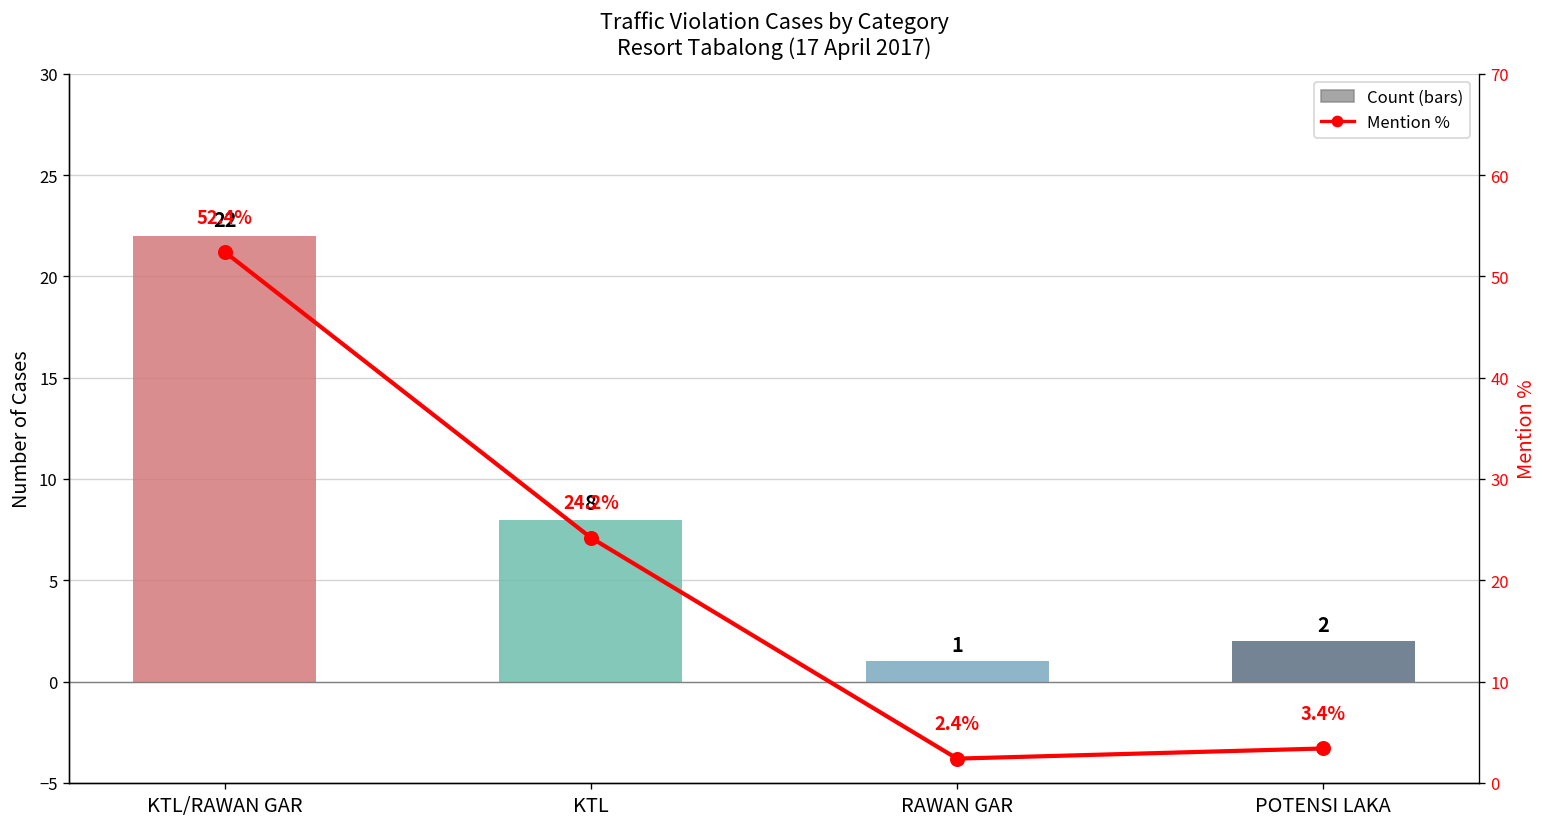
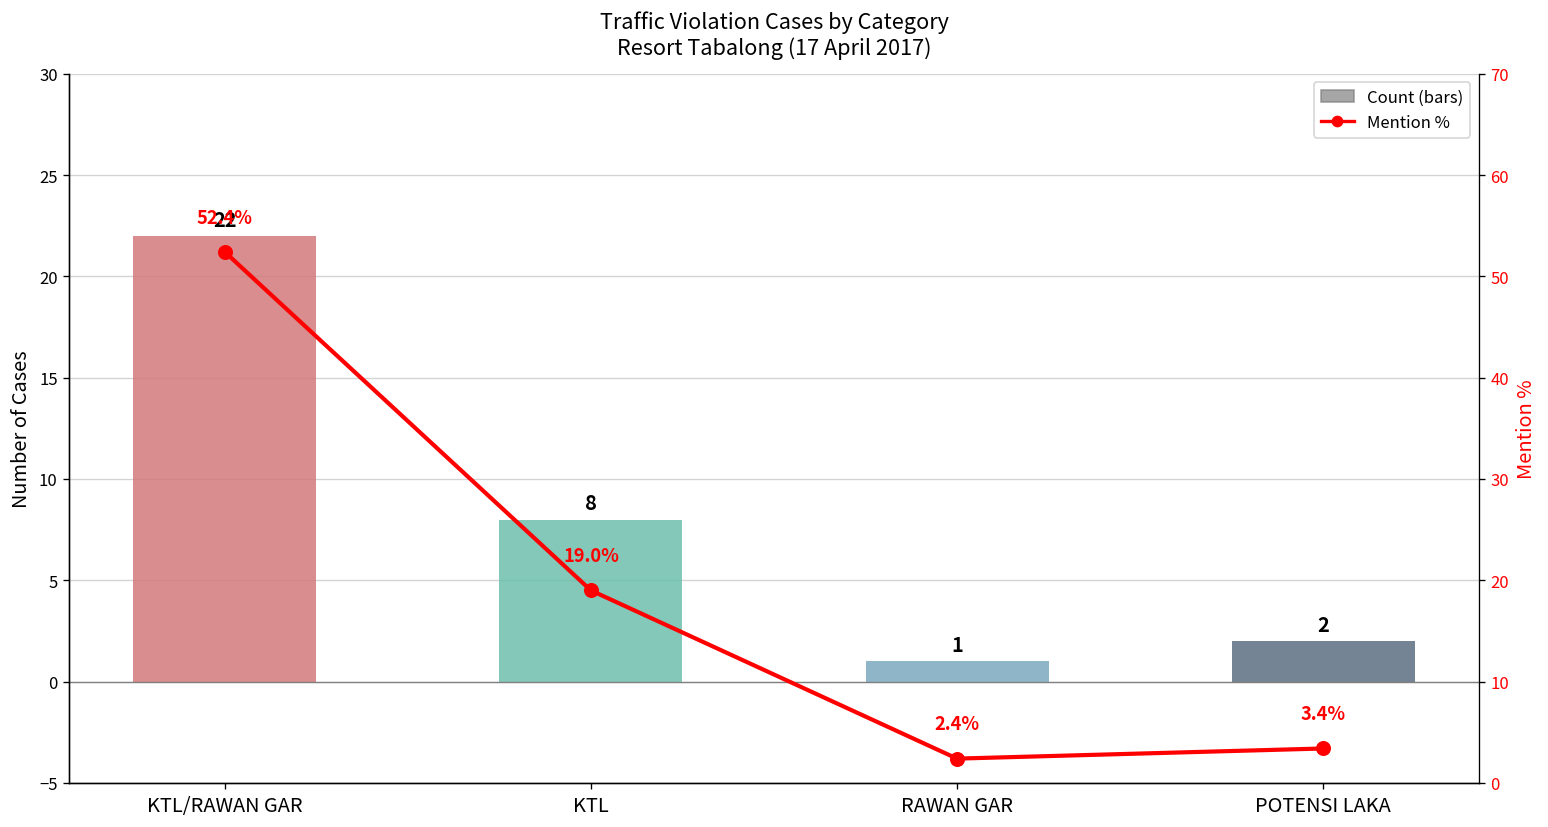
Mention %, KTL: 24.2% -> 19.0%
